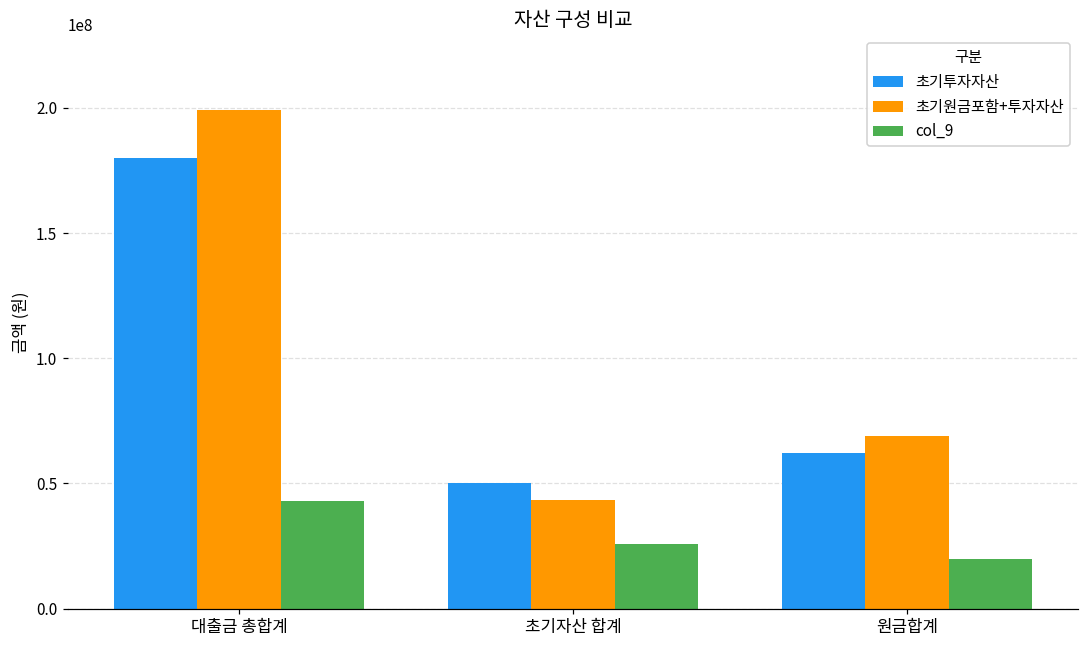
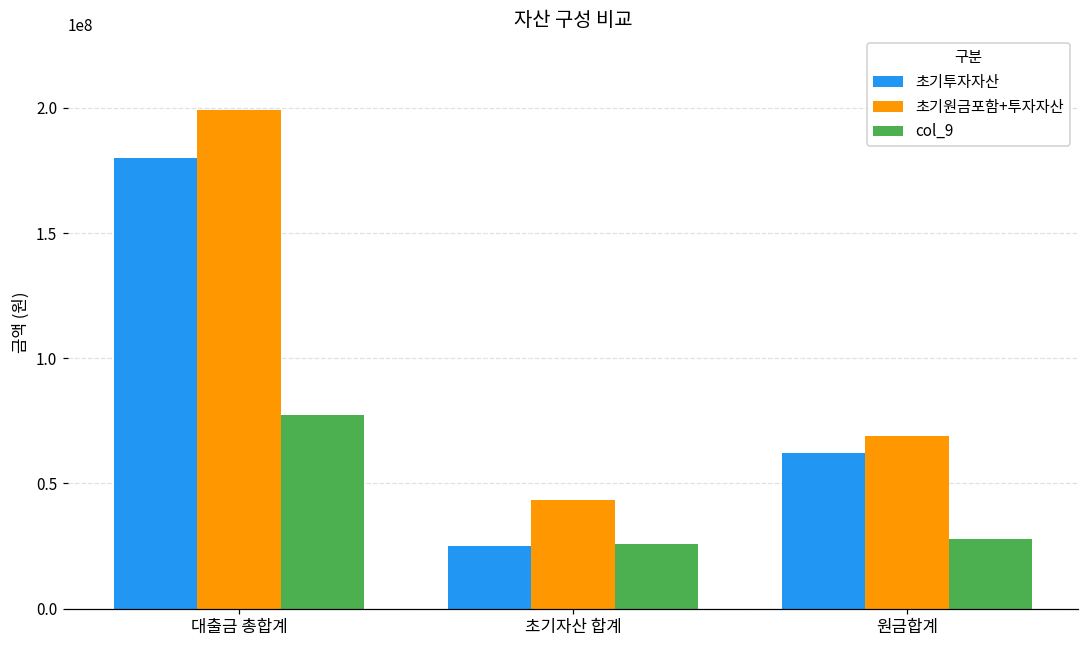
col_9, 대출금 총합계: 43000000 -> 77000000
초기투자자산, 초기자산 합계: 50000000 -> 25000000
col_9, 원금합계: 20000000 -> 28000000
